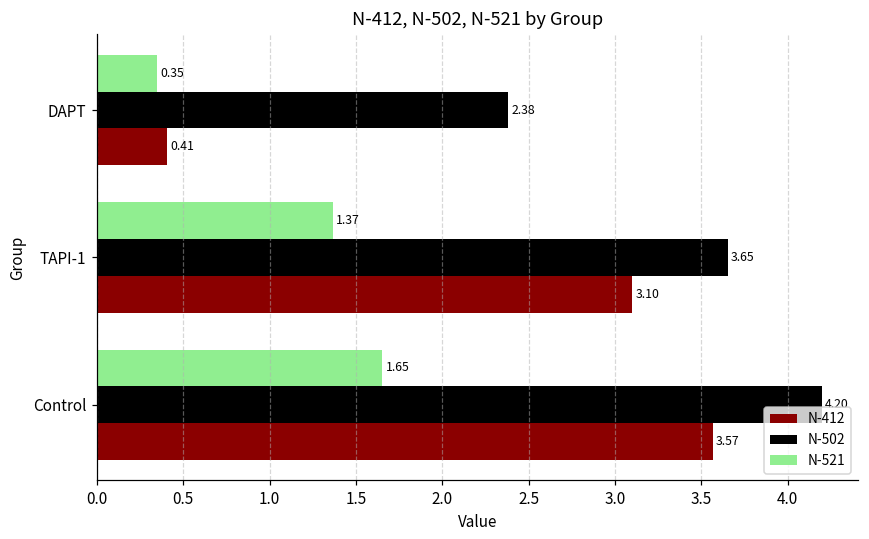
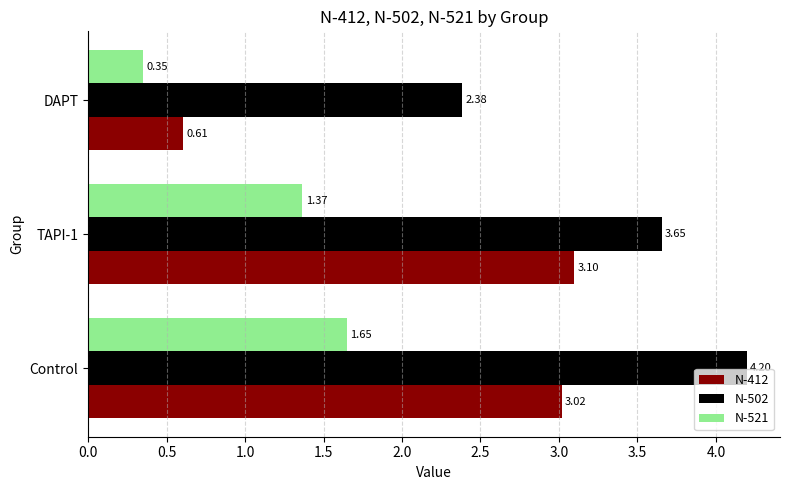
N-412, DAPT: 0.41 -> 0.61
N-412, Control: 3.57 -> 3.02
